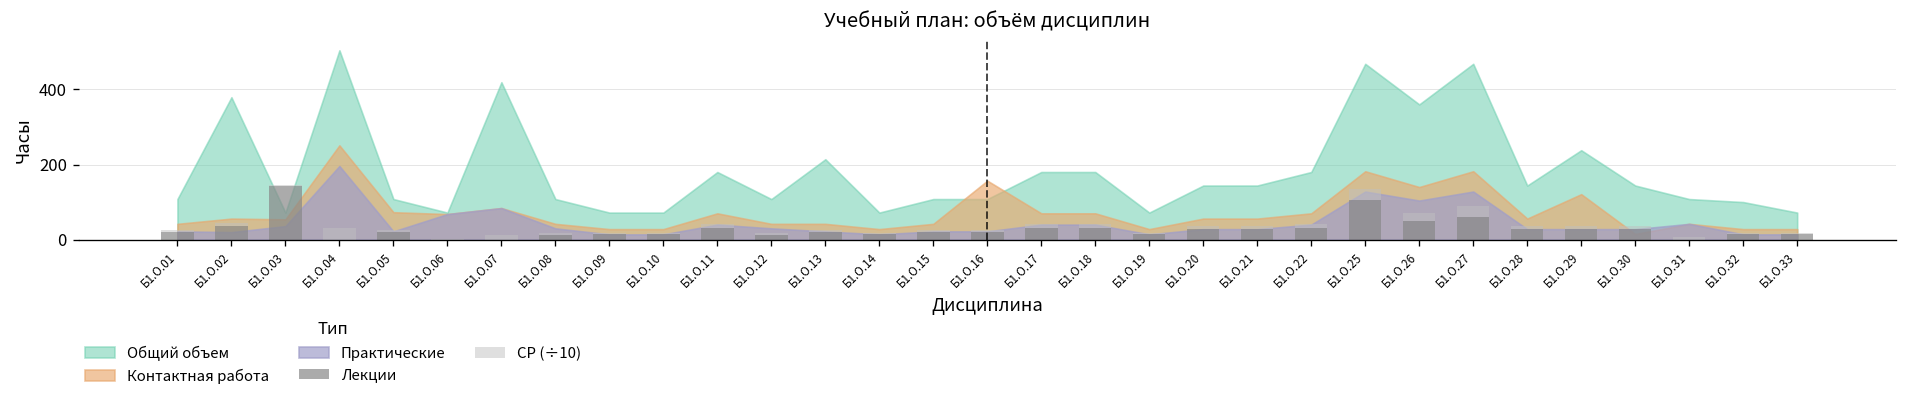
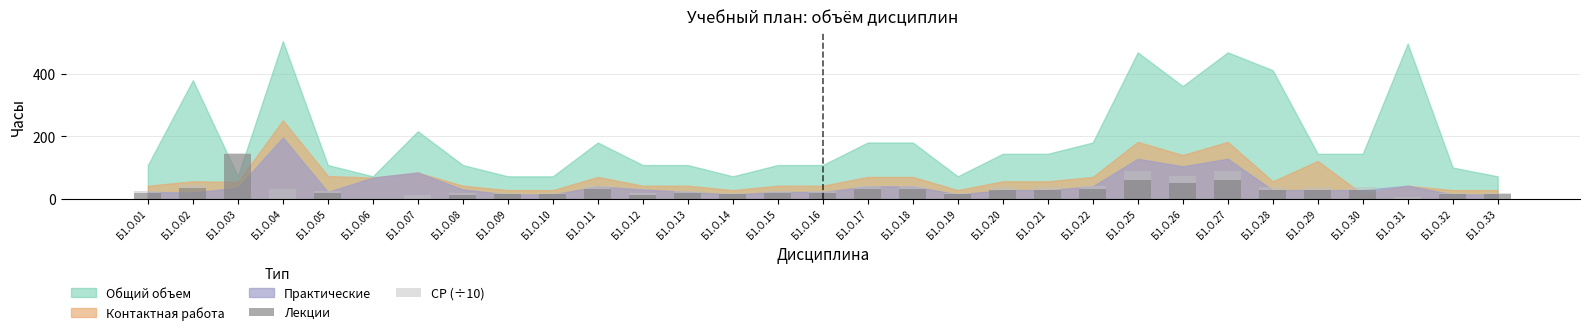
Общий объем, Б1.О.07: 420 -> 220
Общий объем, Б1.О.13: 210 -> 110
Контактная работа, Б1.О.16: 160 -> 40
Лекции, Б1.О.25: 110 -> 60
Общий объем, Б1.О.28: 140 -> 410
Общий объем, Б1.О.29: 240 -> 140
Общий объем, Б1.О.31: 110 -> 500
